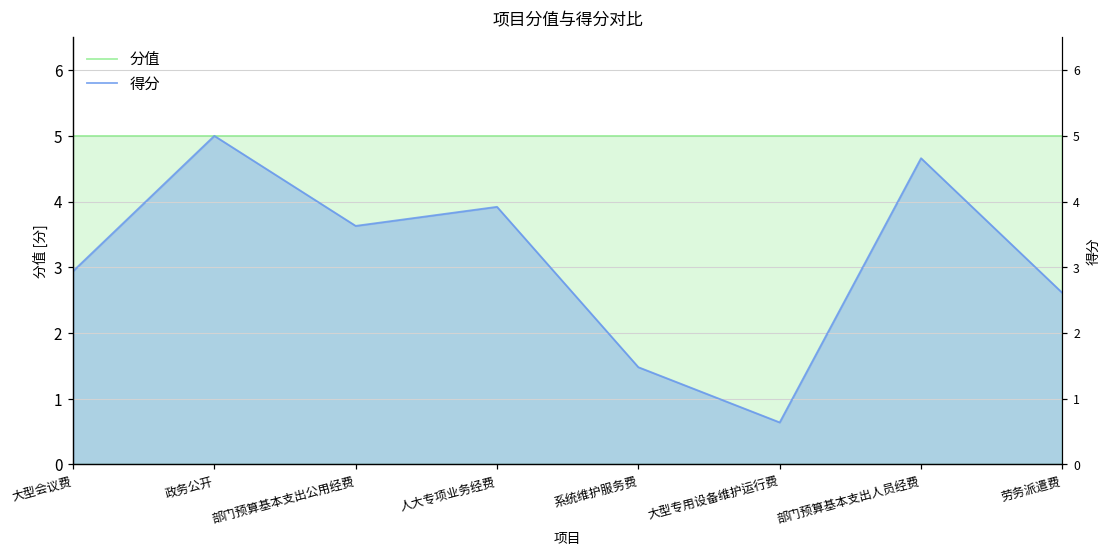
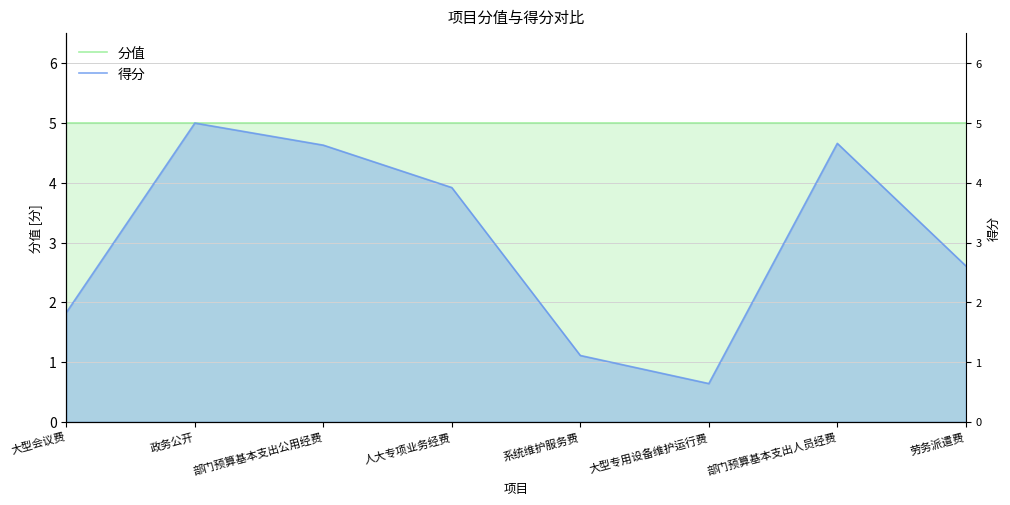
得分, 大型会议费: 2.9 -> 1.8
得分, 部门预算基本支出公用经费: 3.6 -> 4.6
得分, 系统维护服务费: 1.5 -> 1.1
